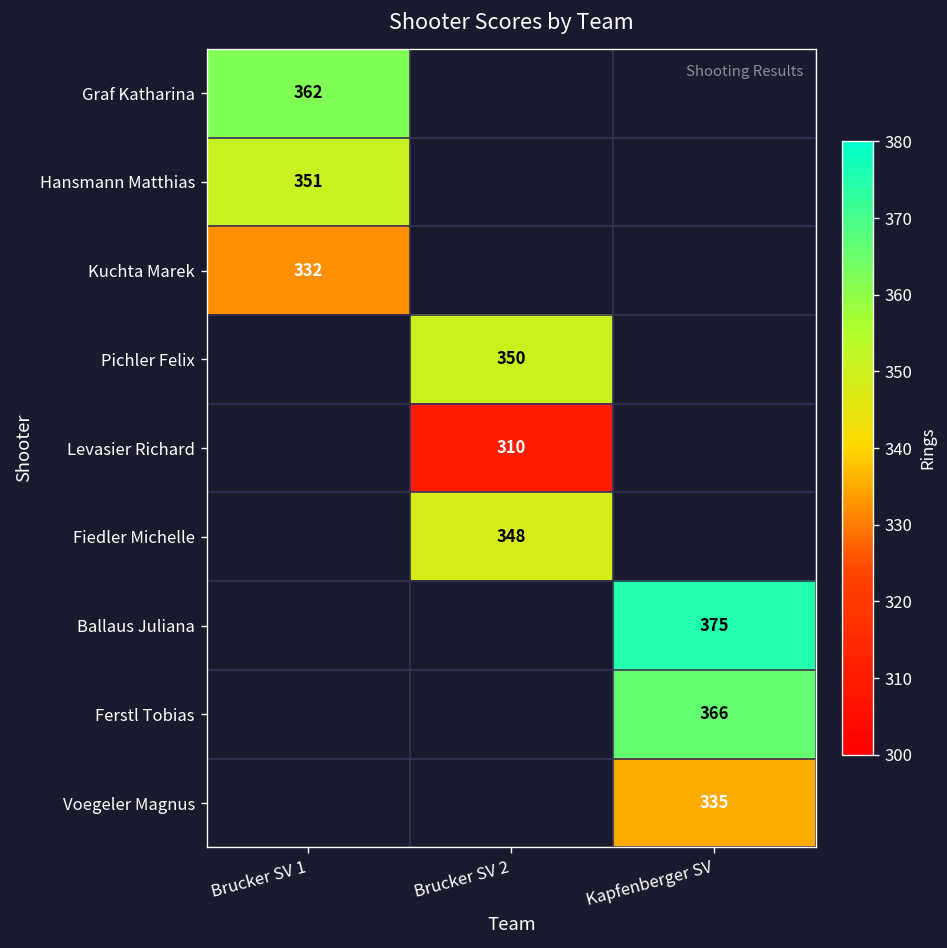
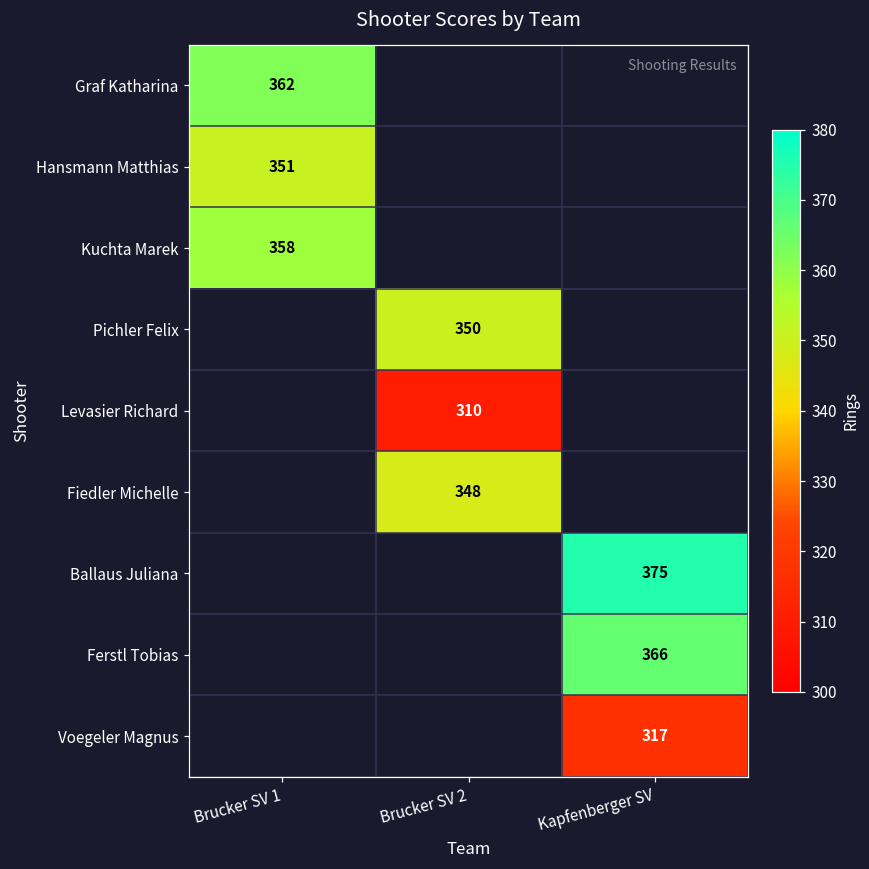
Kuchta Marek, Brucker SV 1: 332 -> 358
Voegeler Magnus, Kapfenberger SV: 335 -> 317
